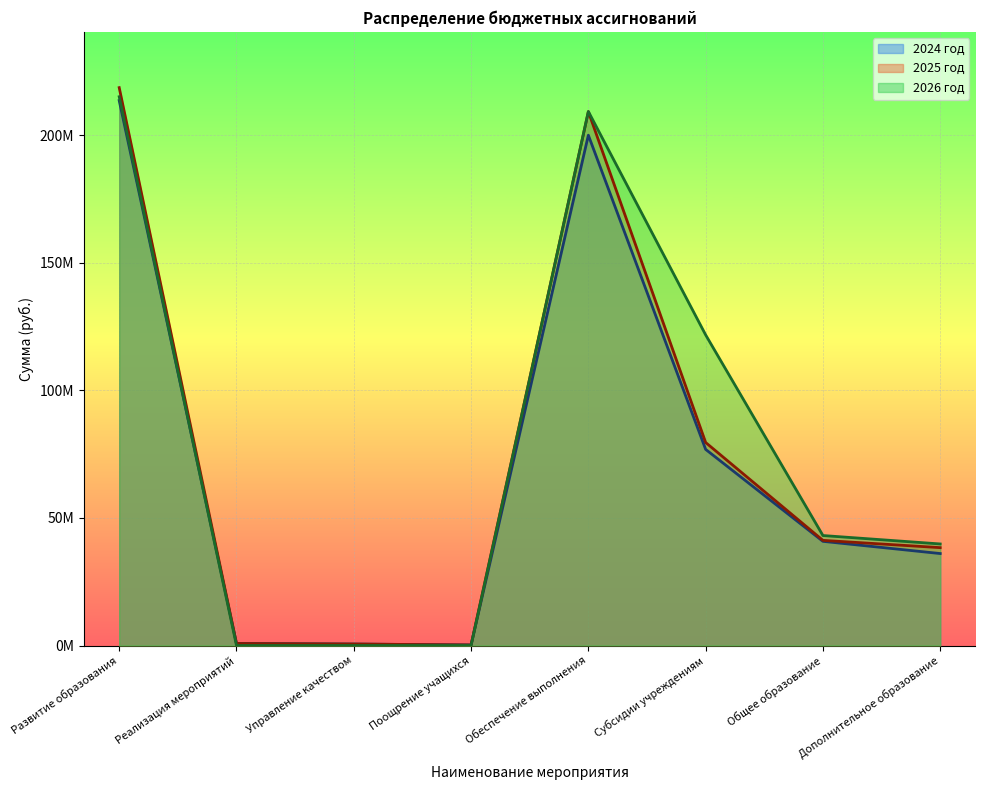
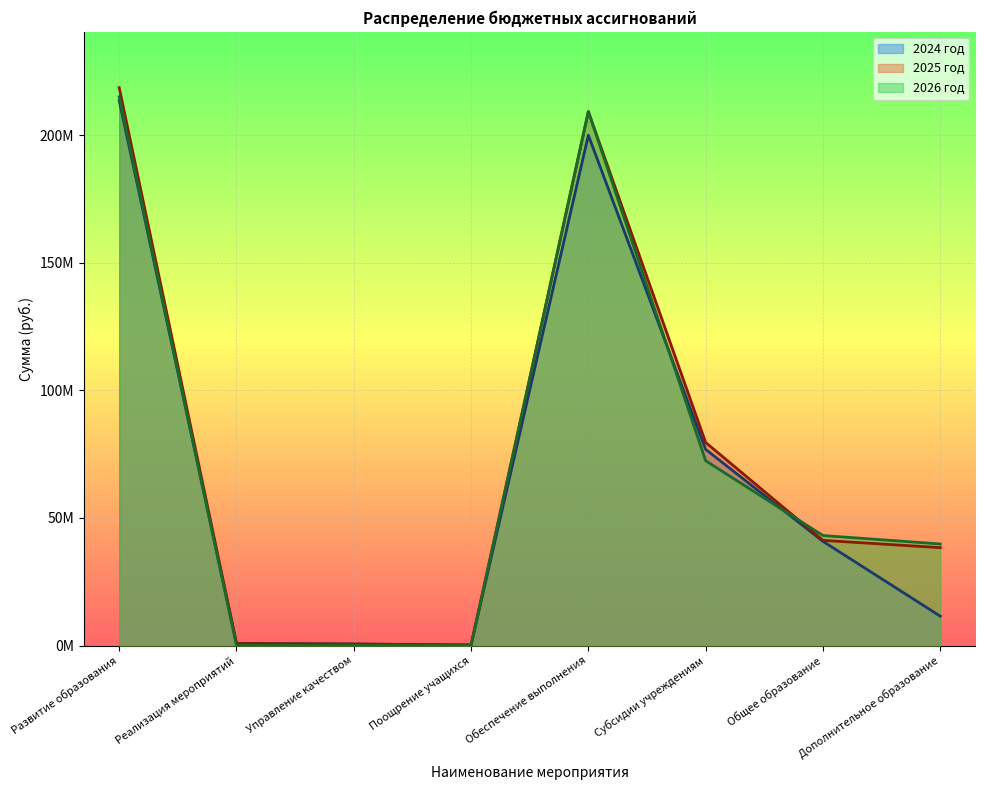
2026 год, Субсидии учреждениям: 122000000 -> 72000000
2024 год, Дополнительное образование: 36000000 -> 12000000
